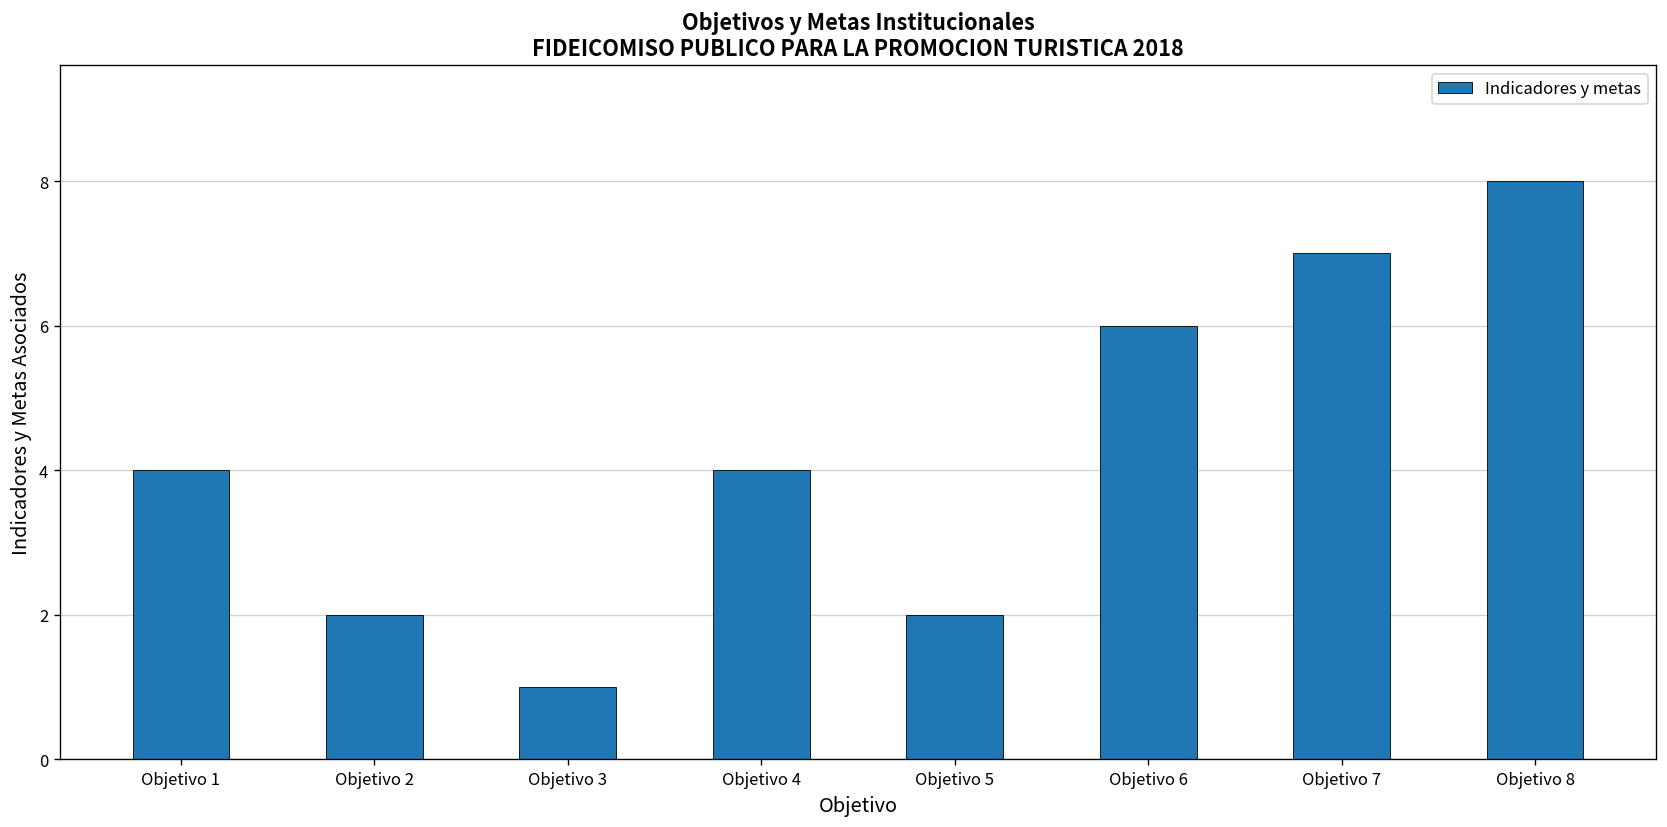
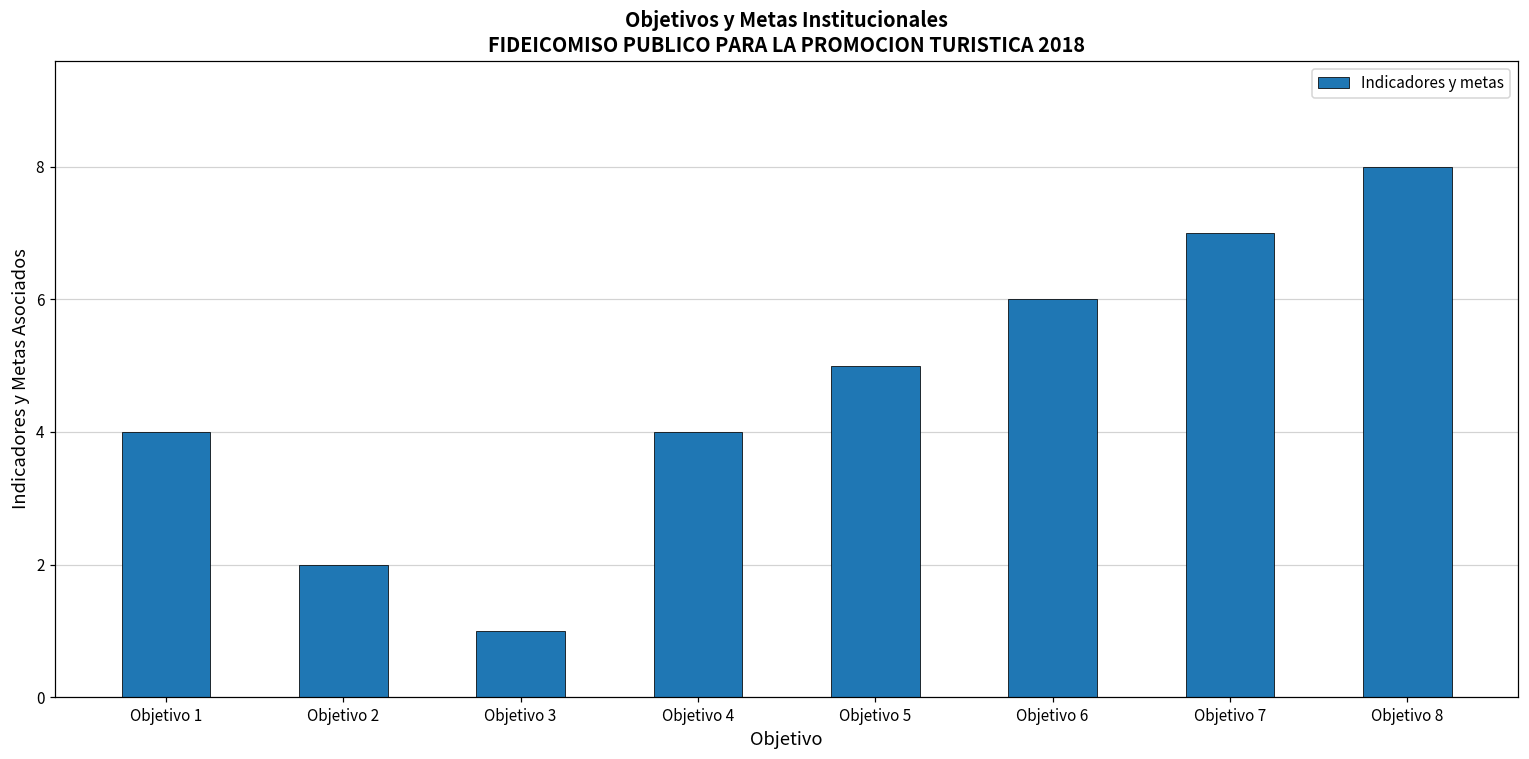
Objetivo 5: 2 -> 5
